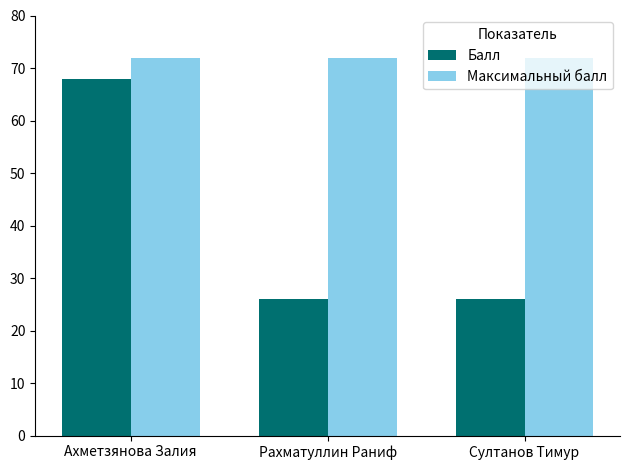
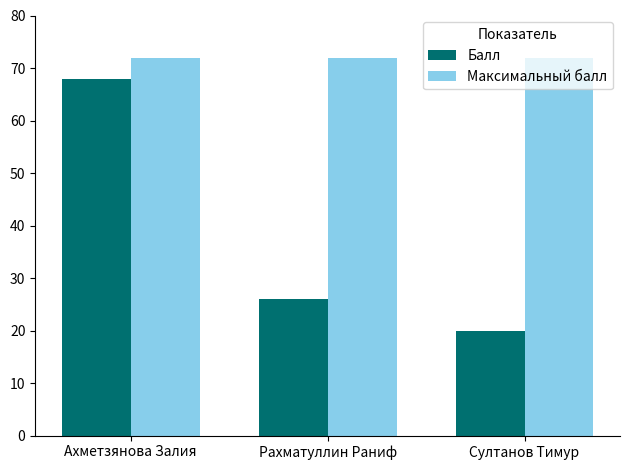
Балл, Султанов Тимур: 26 -> 20
